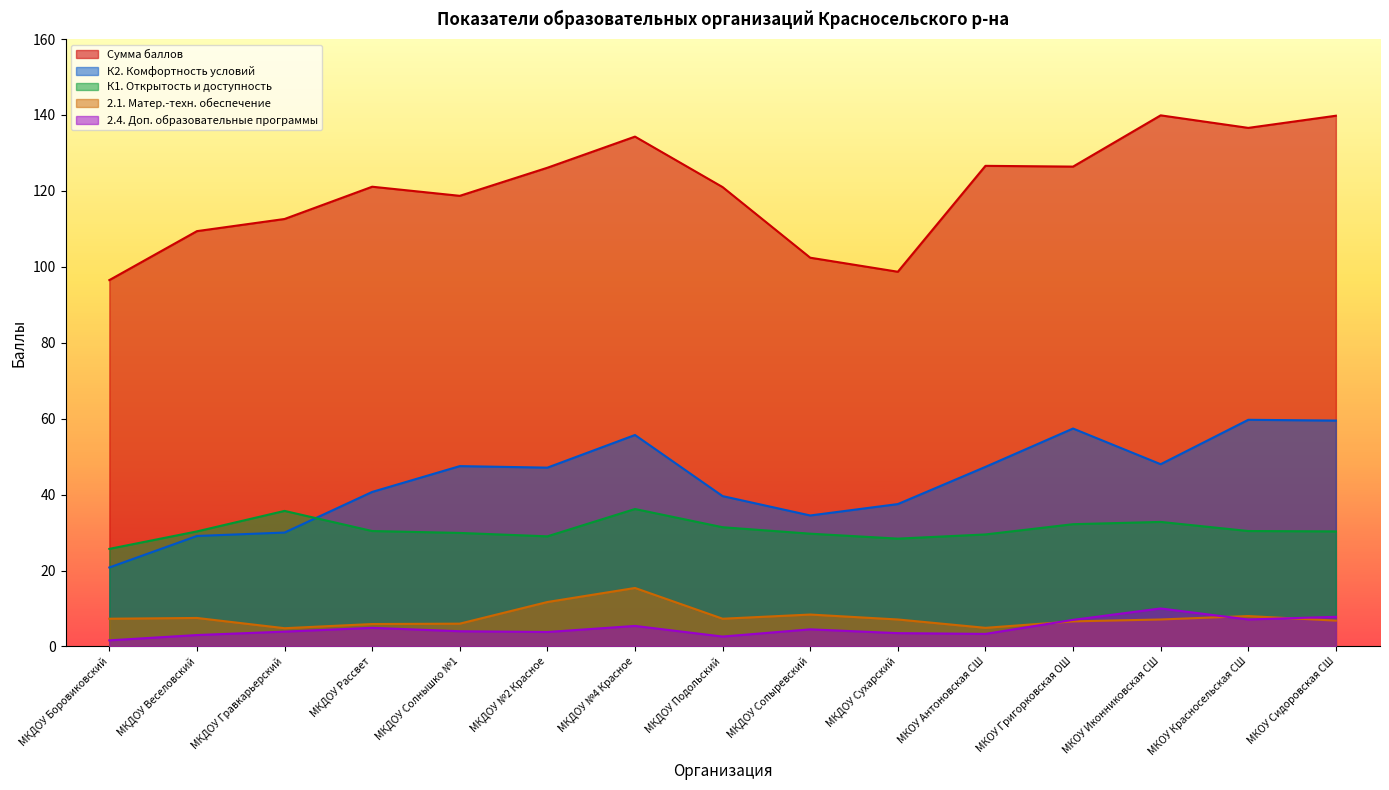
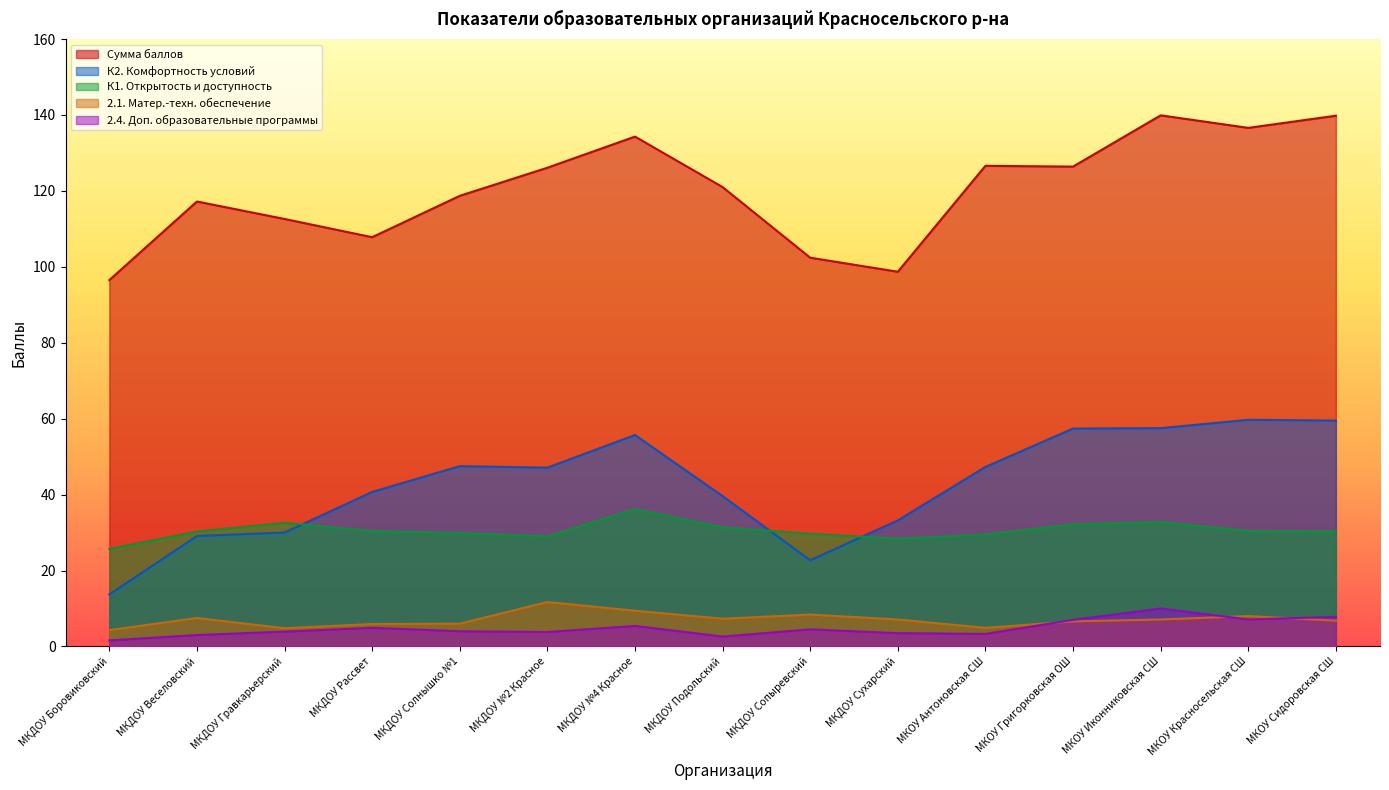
К2. Комфортность условий, МКДОУ Боровиковский: 21 -> 14
2.1. Матер.-техн. обеспечение, МКДОУ Боровиковский: 7 -> 4
Сумма баллов, МКДОУ Веселовский: 109 -> 117
К1. Открытость и доступность, МКДОУ Гравкарьерский: 36 -> 33
Сумма баллов, МКДОУ Рассвет: 121 -> 108
2.1. Матер.-техн. обеспечение, МКДОУ №4 Красное: 15 -> 9
К2. Комфортность условий, МКДОУ Сопыревский: 35 -> 23
К2. Комфортность условий, МКДОУ Сухарский: 38 -> 33
К2. Комфортность условий, МКОУ Иконниковская СШ: 48 -> 58
